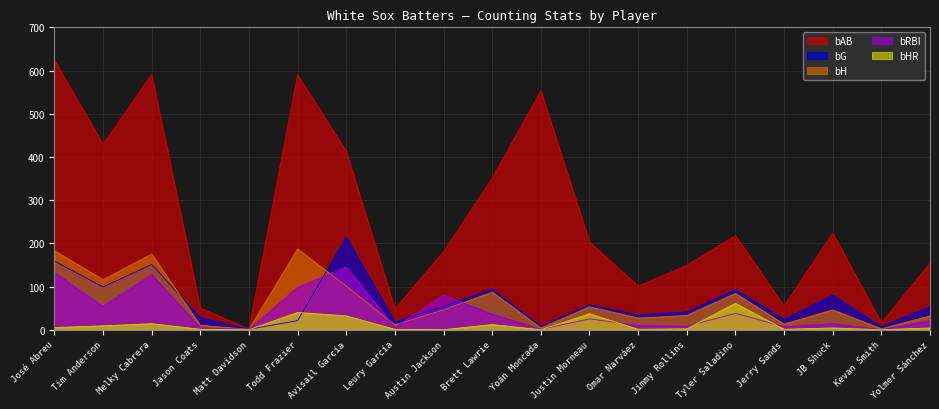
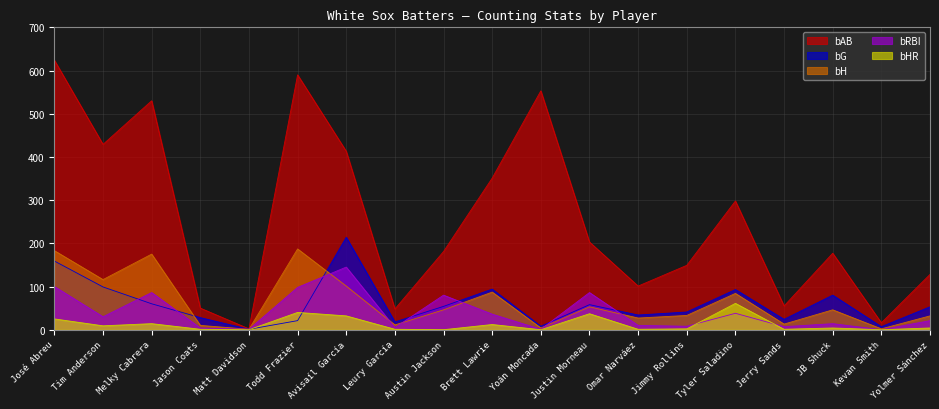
bRBI, José Abreu: 130 -> 100
bHR, José Abreu: 10 -> 30
bRBI, Tim Anderson: 50 -> 30
bAB, Melky Cabrera: 590 -> 530
bG, Melky Cabrera: 150 -> 60
bRBI, Melky Cabrera: 130 -> 90
bRBI, Justin Morneau: 30 -> 90
bAB, Tyler Saladino: 220 -> 300
bAB, JB Shuck: 220 -> 180
bAB, Yolmer Sánchez: 150 -> 130
